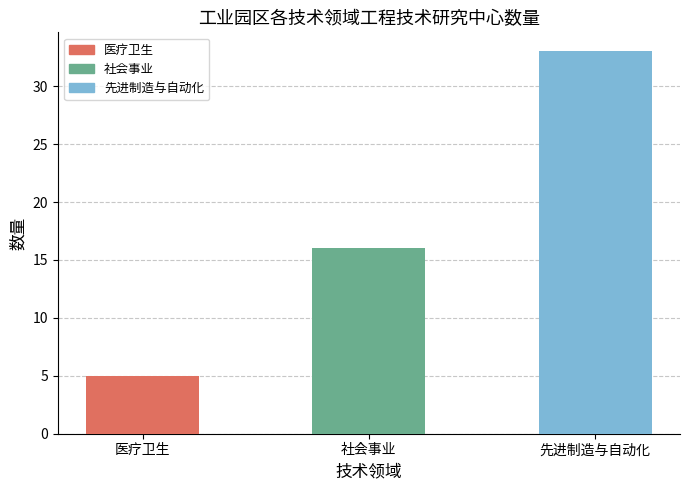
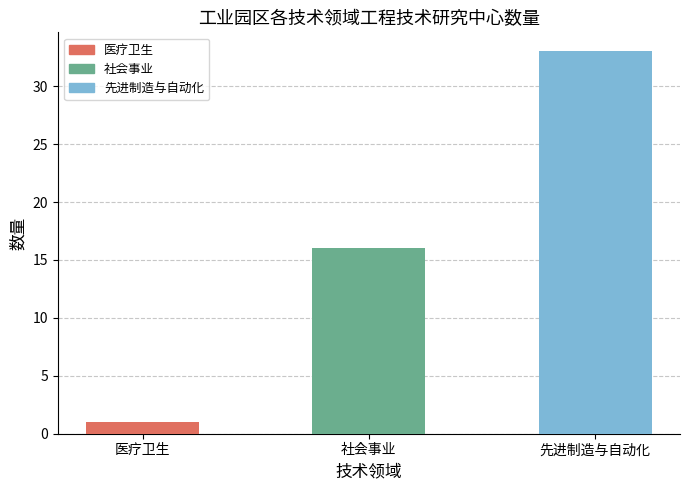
医疗卫生: 5 -> 1
